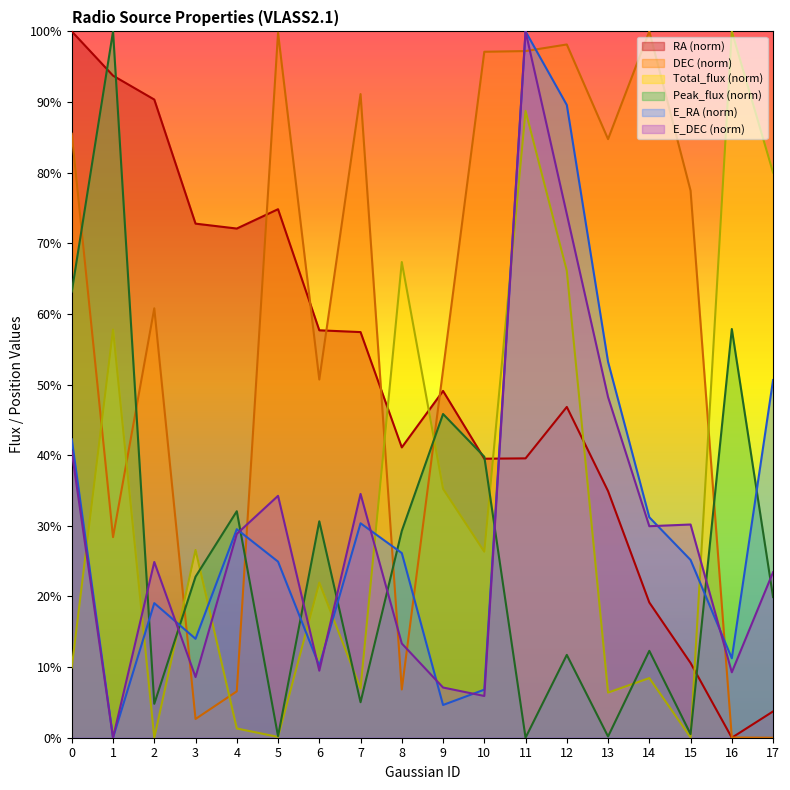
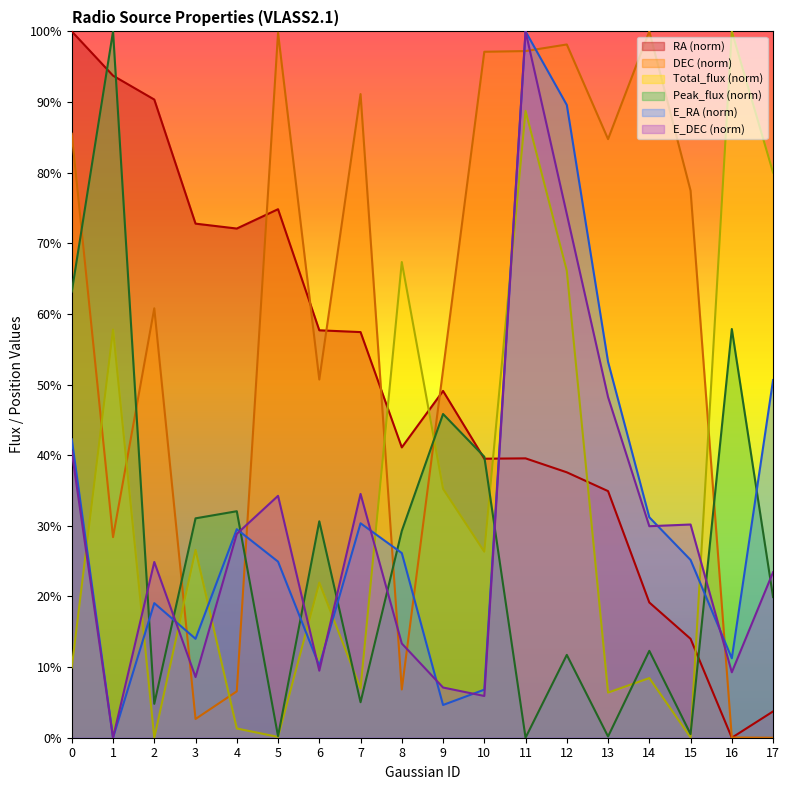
Peak_flux (norm), 3: 23% -> 31%
RA (norm), 12: 47% -> 38%
RA (norm), 15: 11% -> 14%
